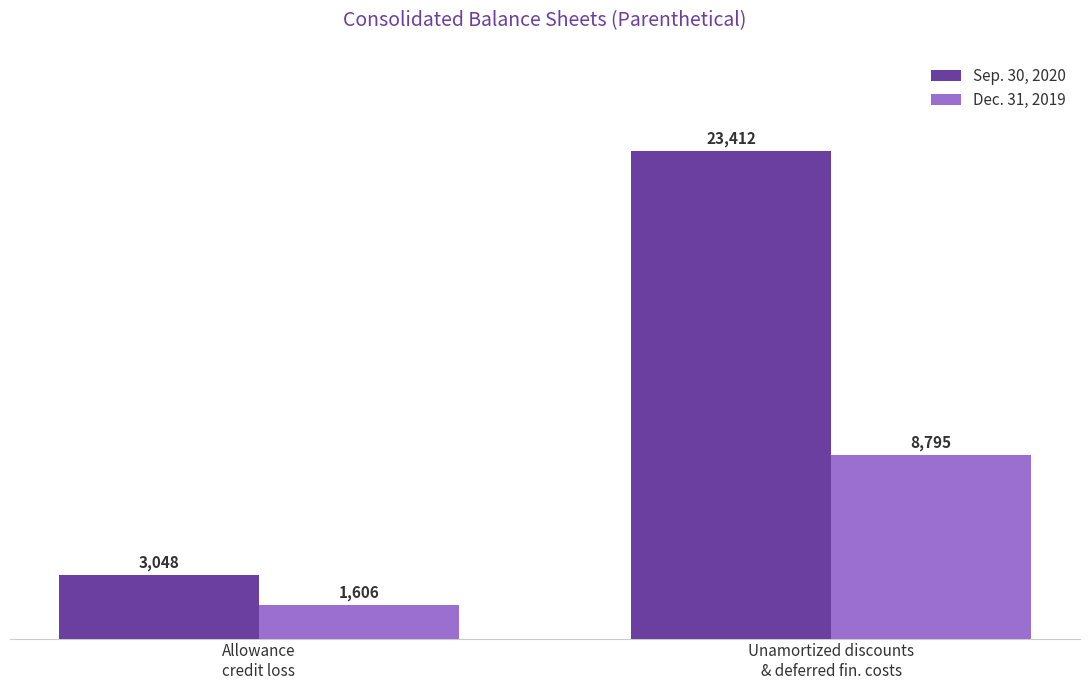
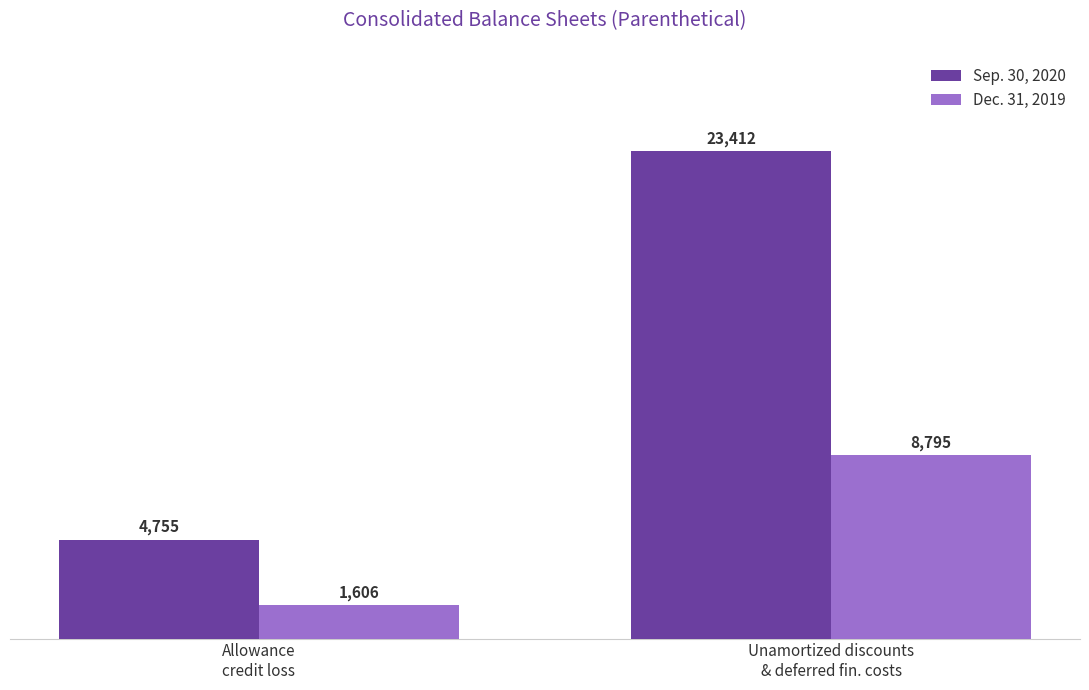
Sep. 30, 2020, Allowance credit loss: 3,048 -> 4,755
